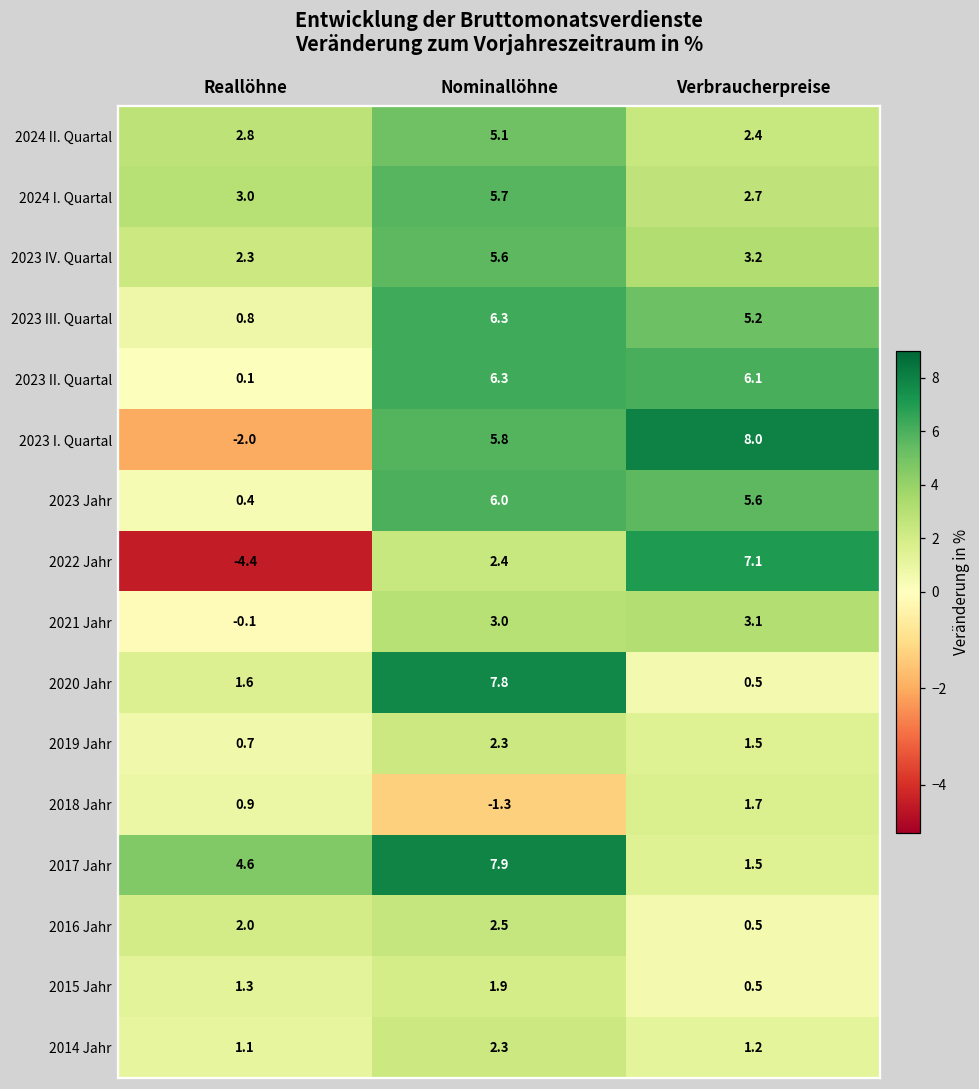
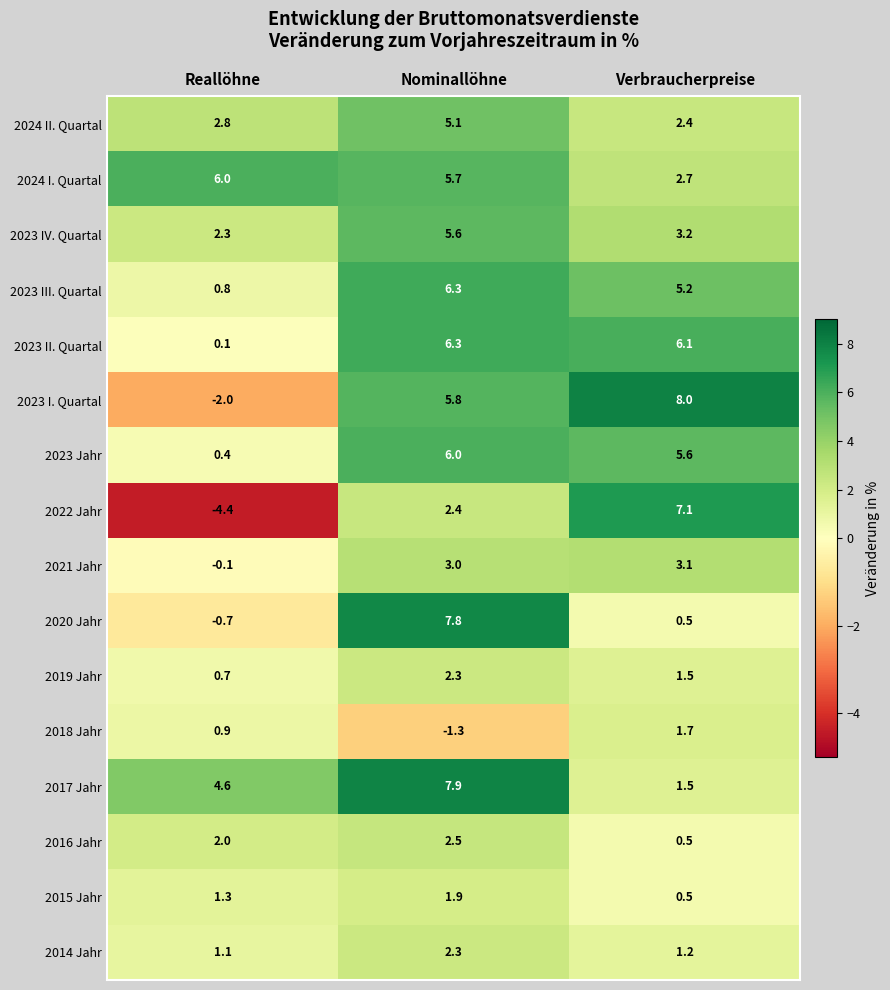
2024 I. Quartal, Reallöhne: 3.0 -> 6.0
2020 Jahr, Reallöhne: 1.6 -> -0.7
